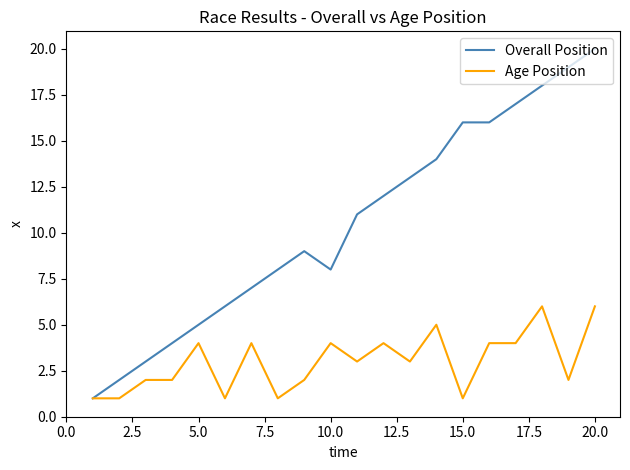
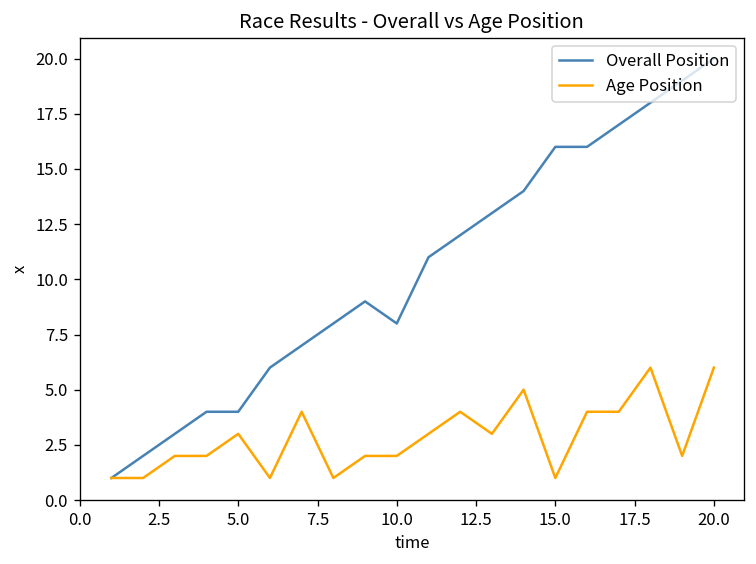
Overall Position, 5.0: 5 -> 4
Age Position, 5.0: 4 -> 3
Age Position, 10.0: 4 -> 2
